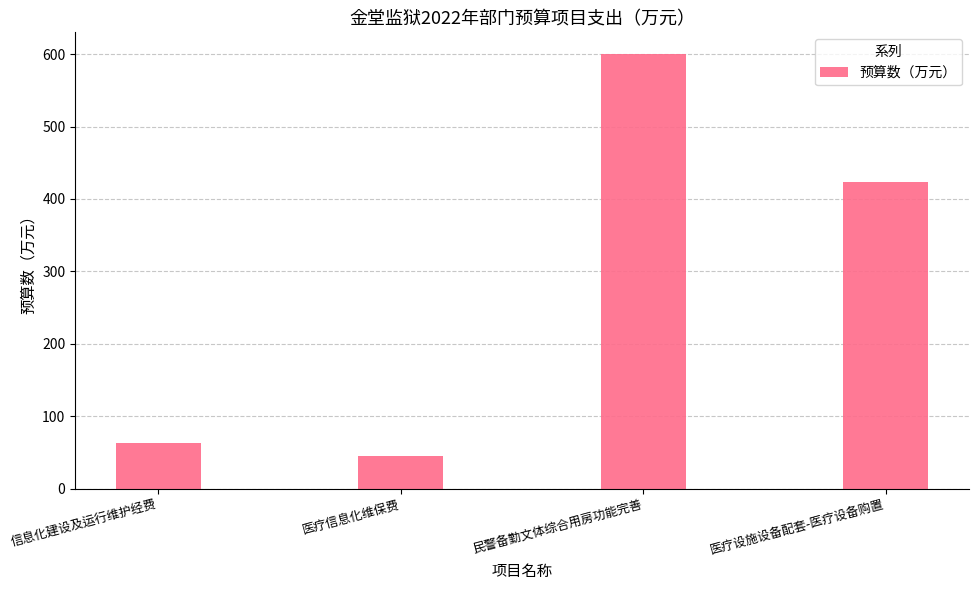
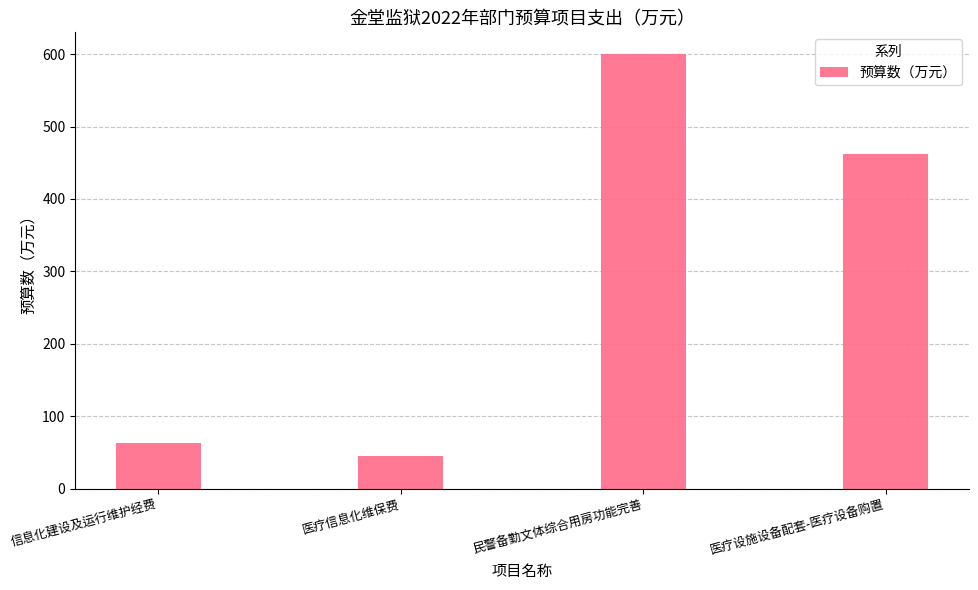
医疗设施设备配套-医疗设备购置: 420 -> 460
